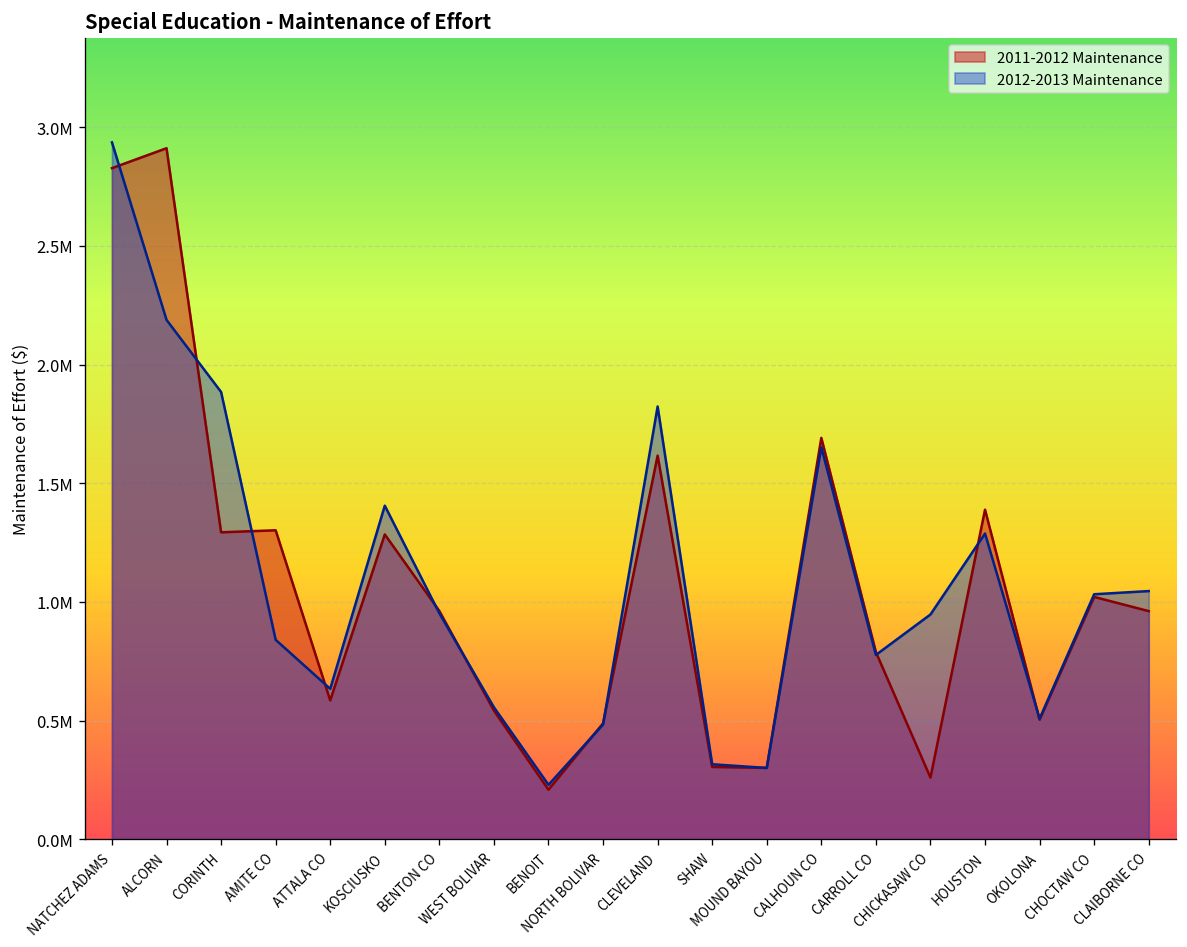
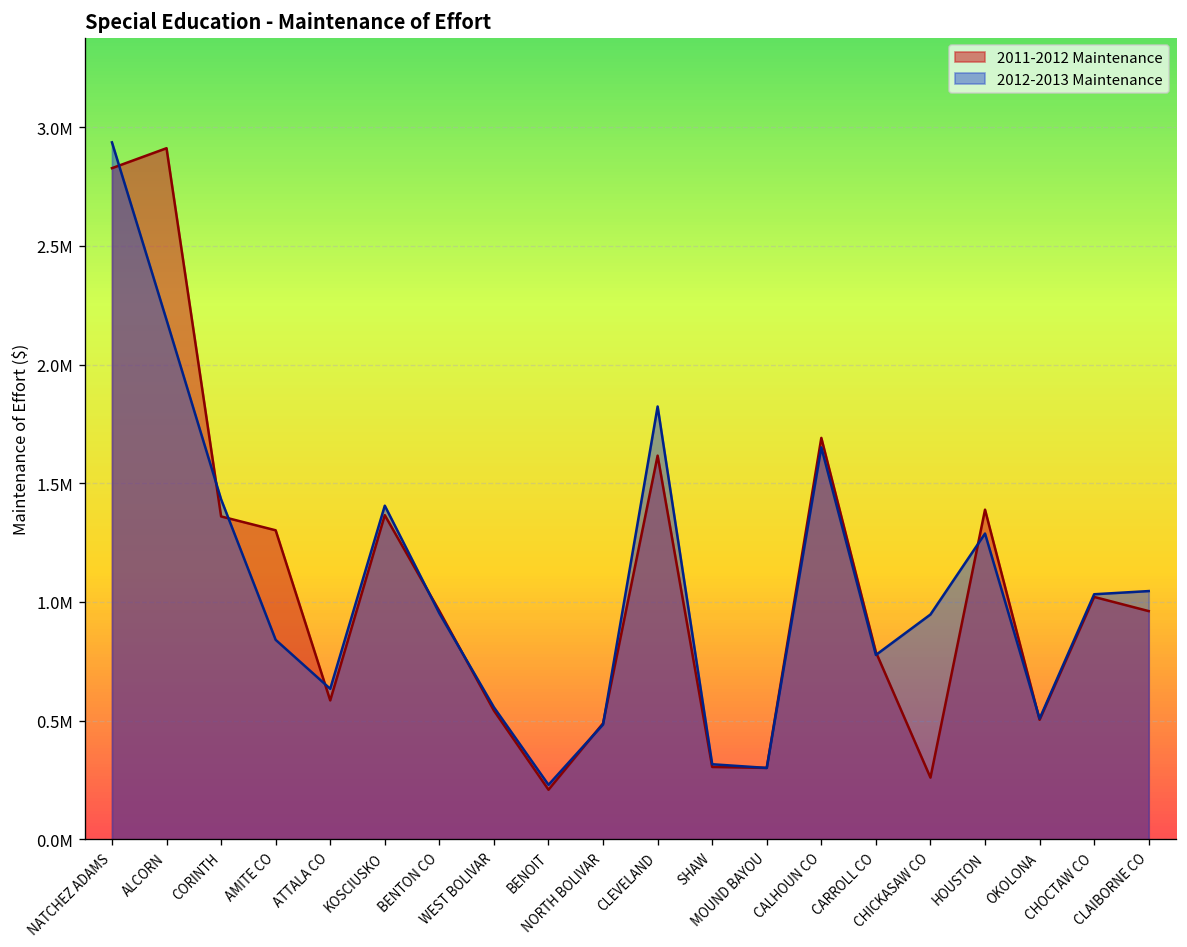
2011-2012 Maintenance, CORINTH: 1290000 -> 1360000
2012-2013 Maintenance, CORINTH: 1880000 -> 1430000
2011-2012 Maintenance, KOSCIUSKO: 1280000 -> 1370000
